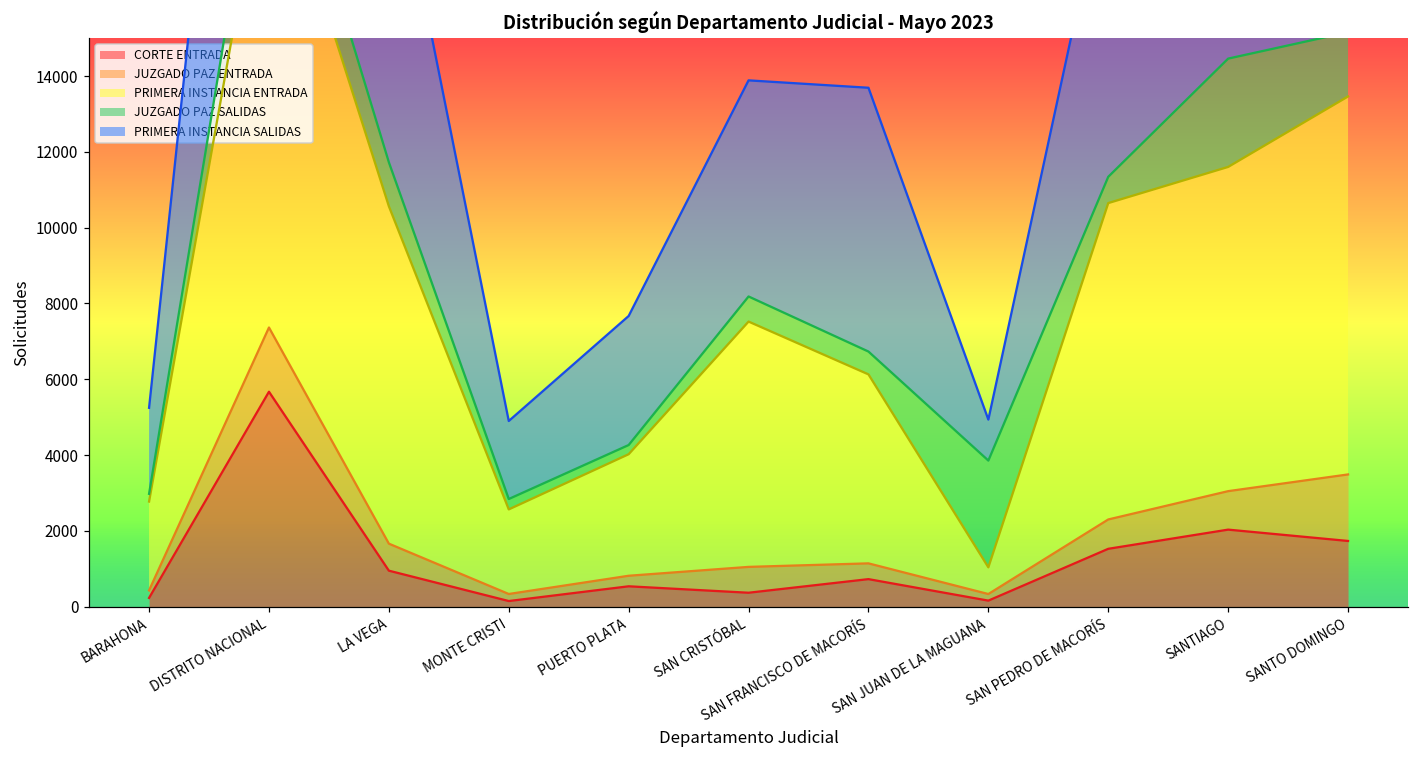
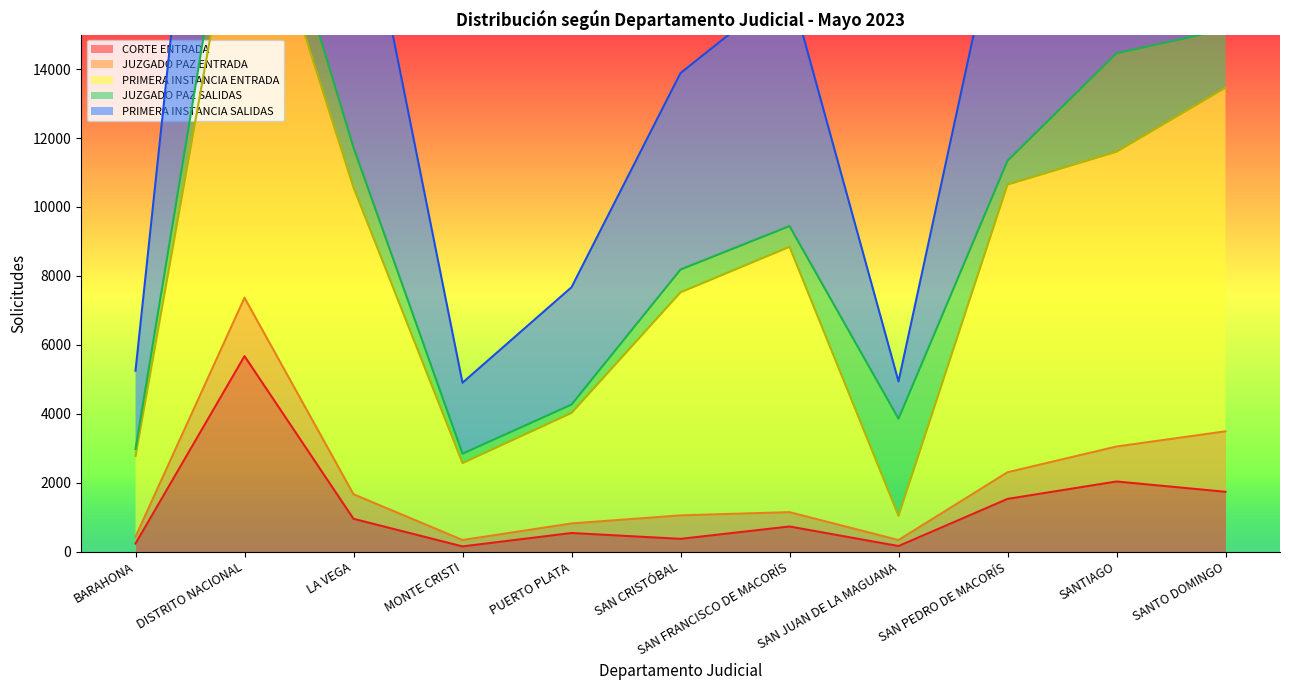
PRIMERA INSTANCIA ENTRADA, SAN FRANCISCO DE MACORÍS: 5000 -> 7700
